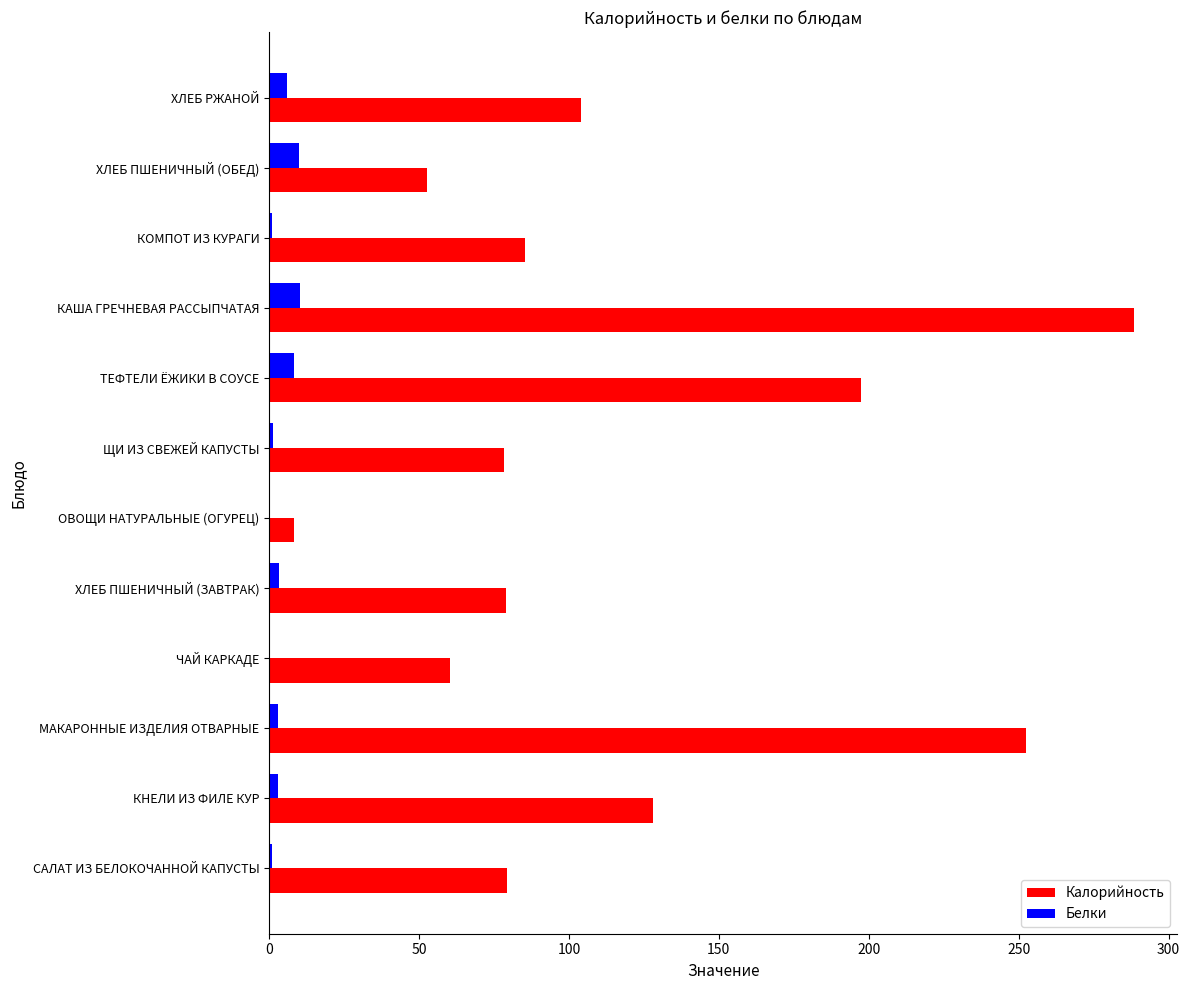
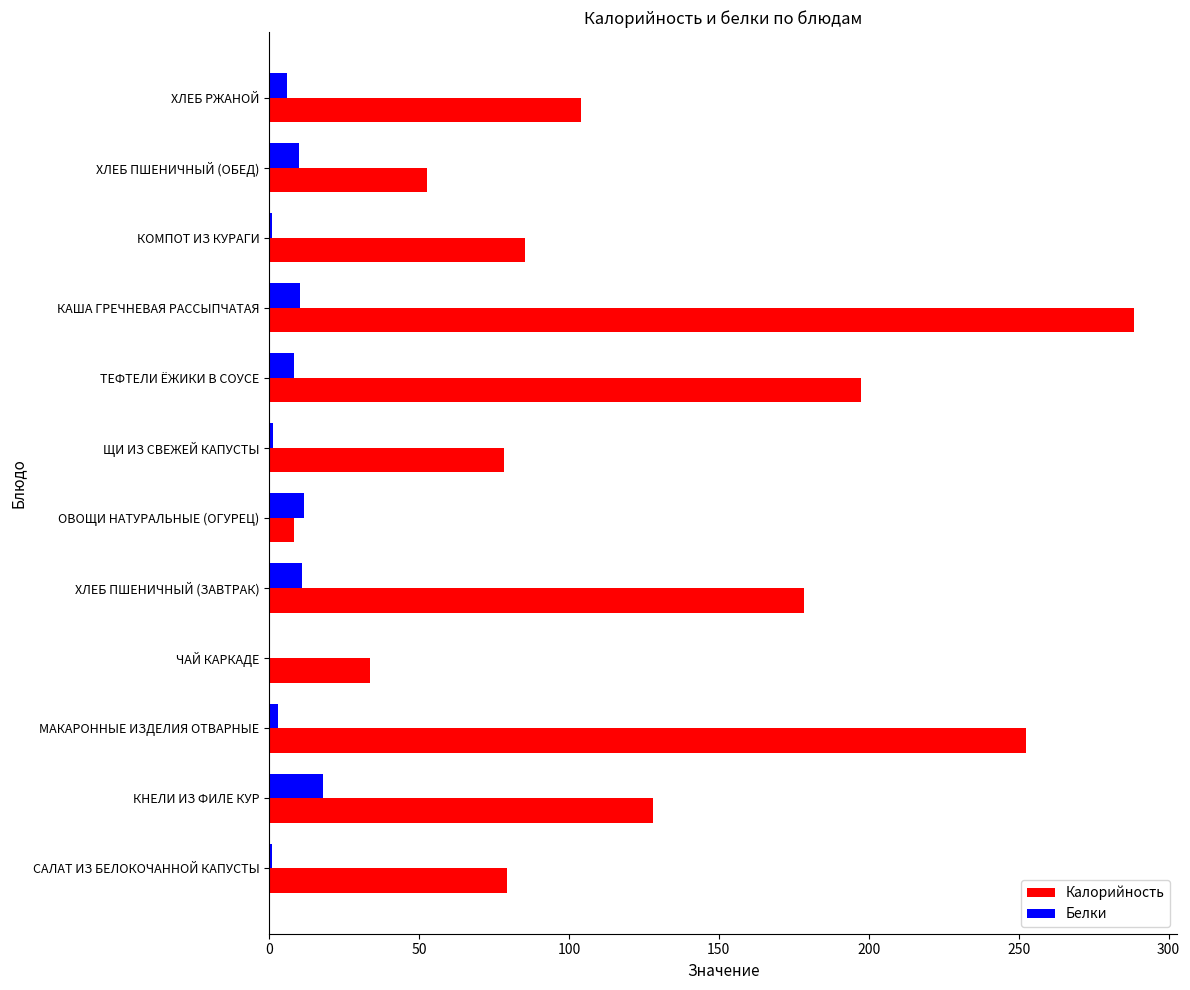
Белки, ОВОЩИ НАТУРАЛЬНЫЕ (ОГУРЕЦ): 0 -> 12
Белки, ХЛЕБ ПШЕНИЧНЫЙ (ЗАВТРАК): 3 -> 11
Калорийность, ХЛЕБ ПШЕНИЧНЫЙ (ЗАВТРАК): 79 -> 178
Калорийность, ЧАЙ КАРКАДЕ: 60 -> 34
Белки, КНЕЛИ ИЗ ФИЛЕ КУР: 3 -> 18
